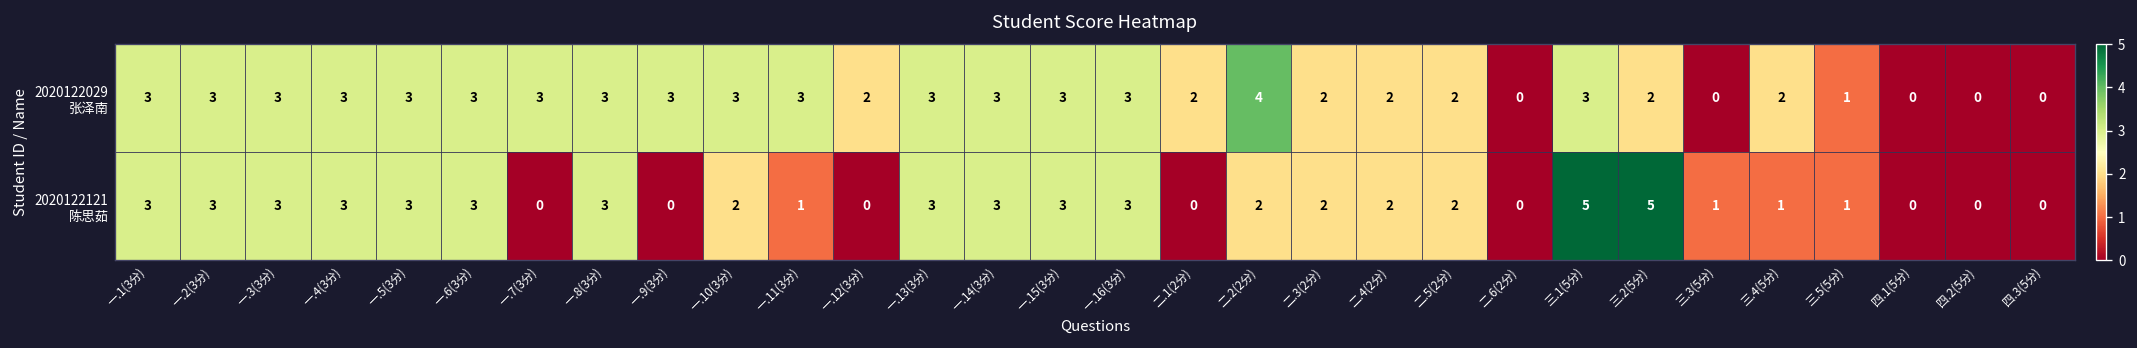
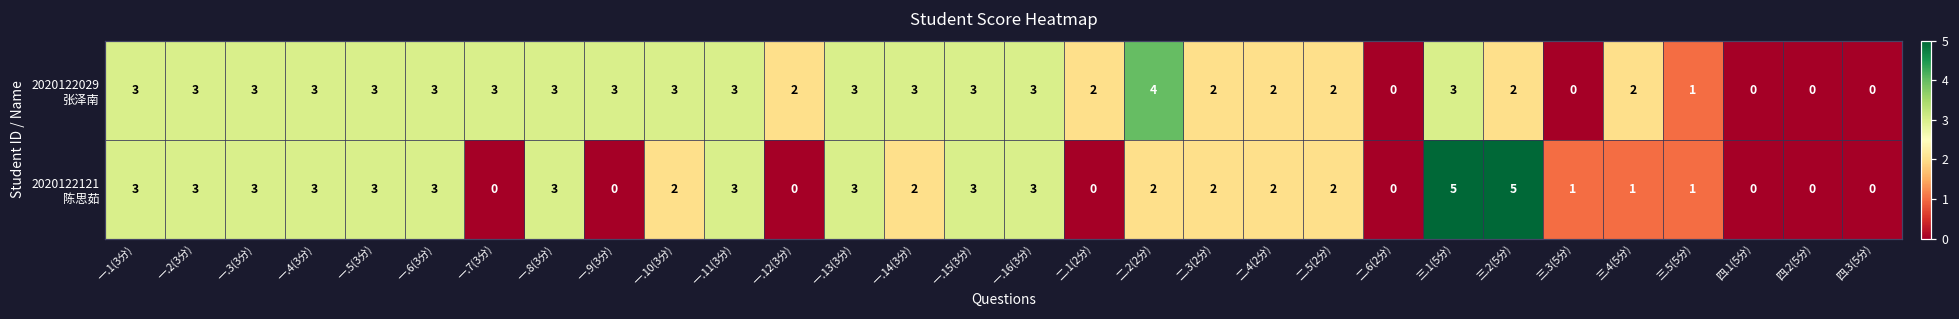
2020122121 陈思茹, 一.11(3分): 1 -> 3
2020122121 陈思茹, 一.14(3分): 3 -> 2
